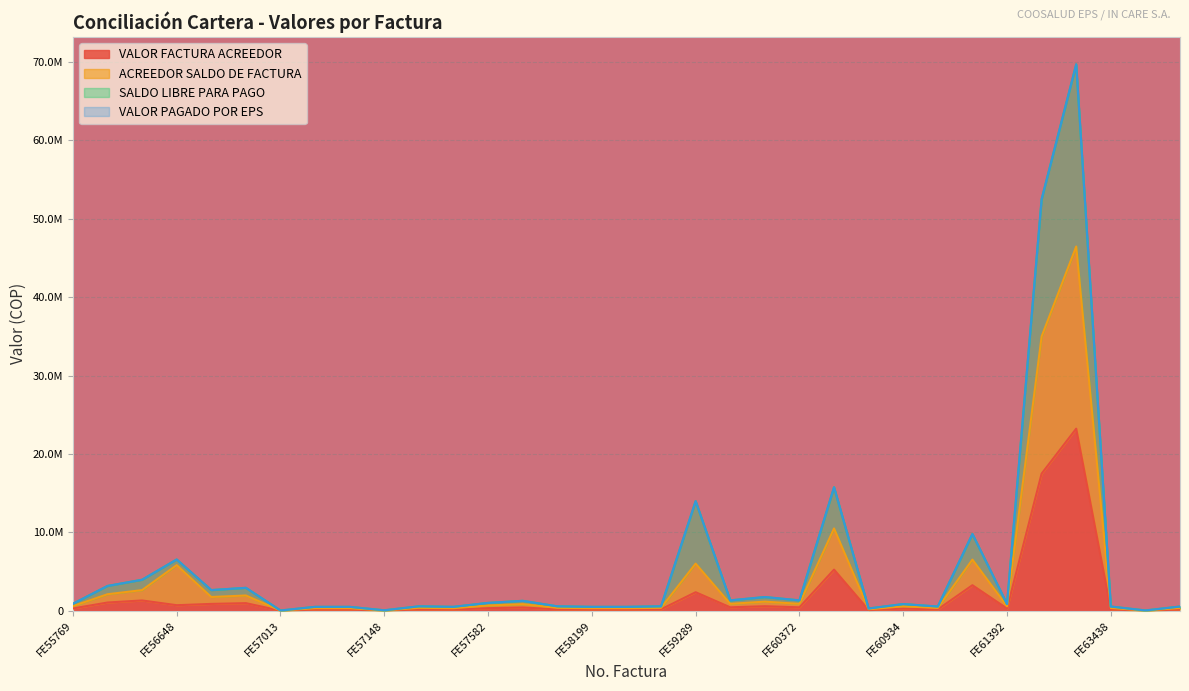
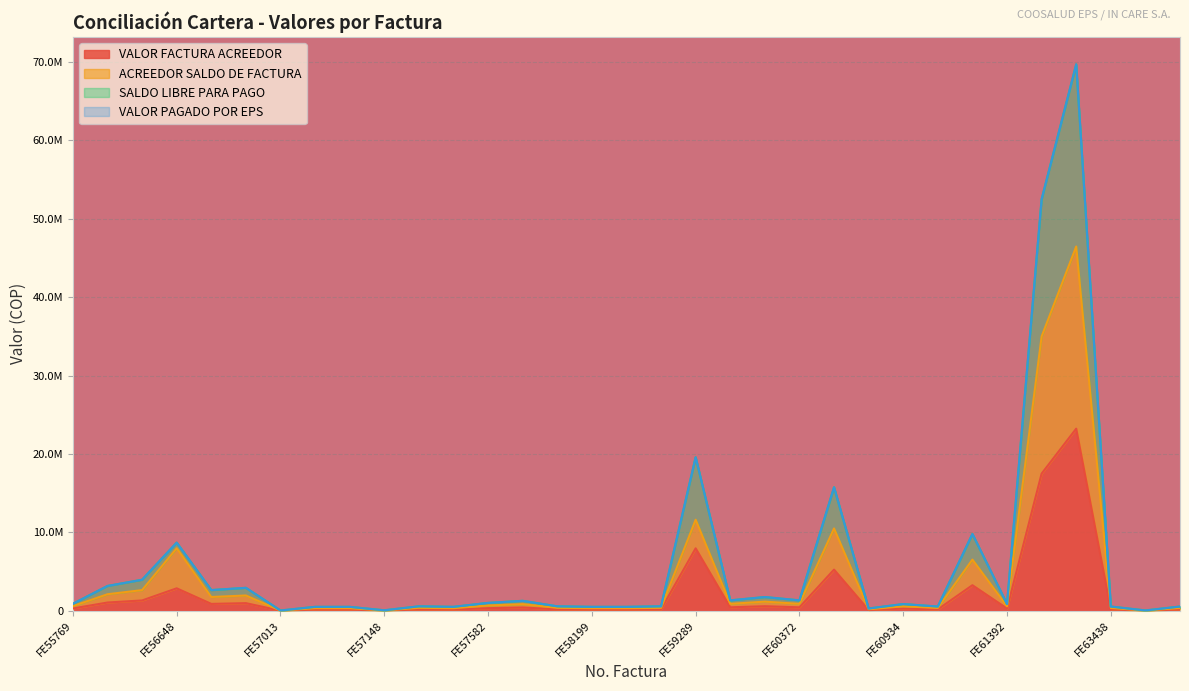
VALOR FACTURA ACREEDOR, FE56648: 1000000 -> 3000000
VALOR FACTURA ACREEDOR, FE59289: 2000000 -> 8000000
